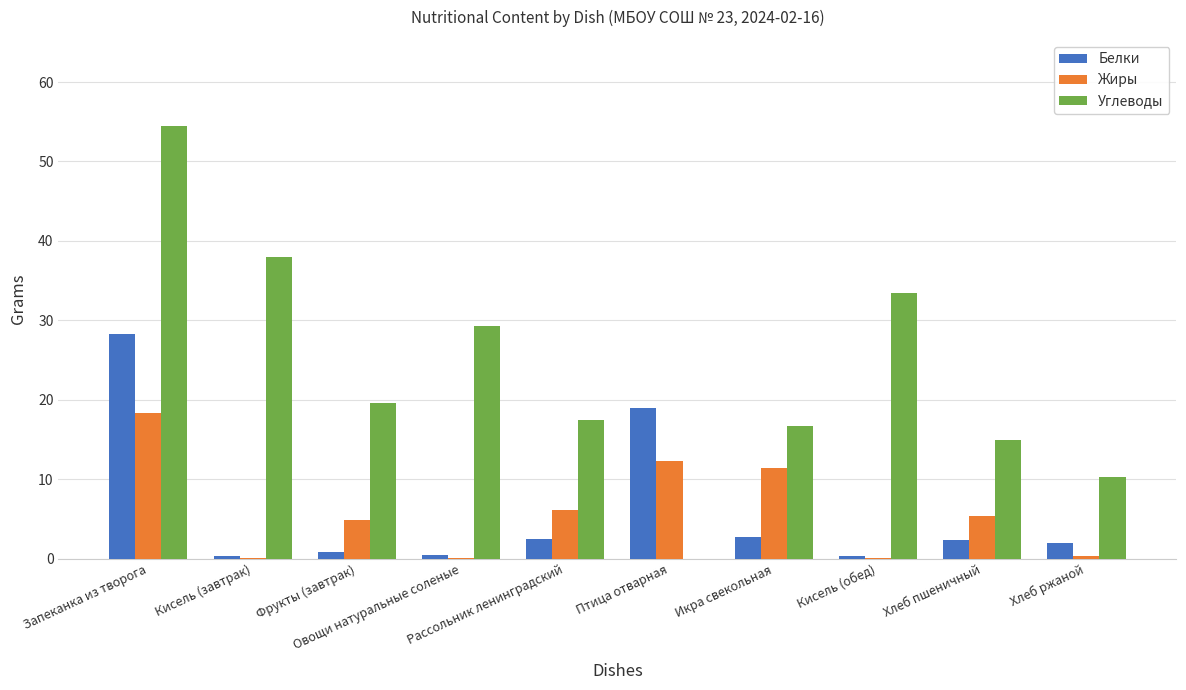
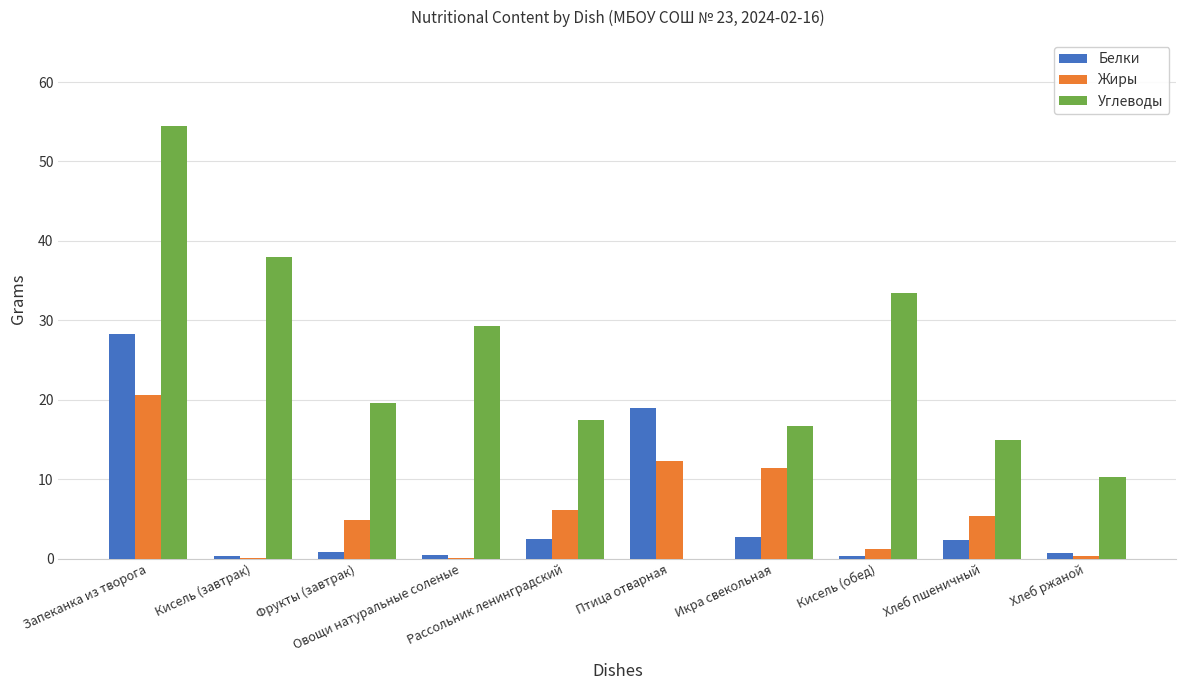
Жиры, Запеканка из творога: 18 -> 21
Жиры, Кисель (обед): 0 -> 1
Белки, Хлеб ржаной: 2 -> 1
